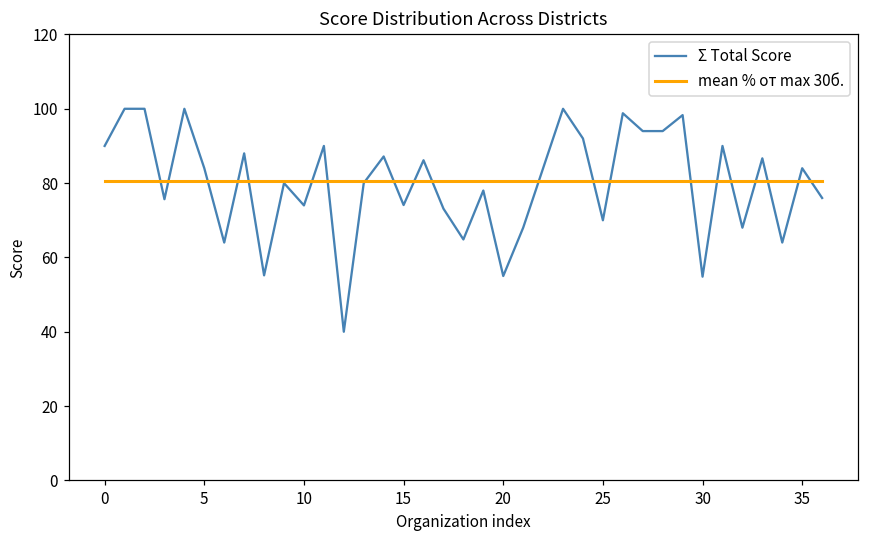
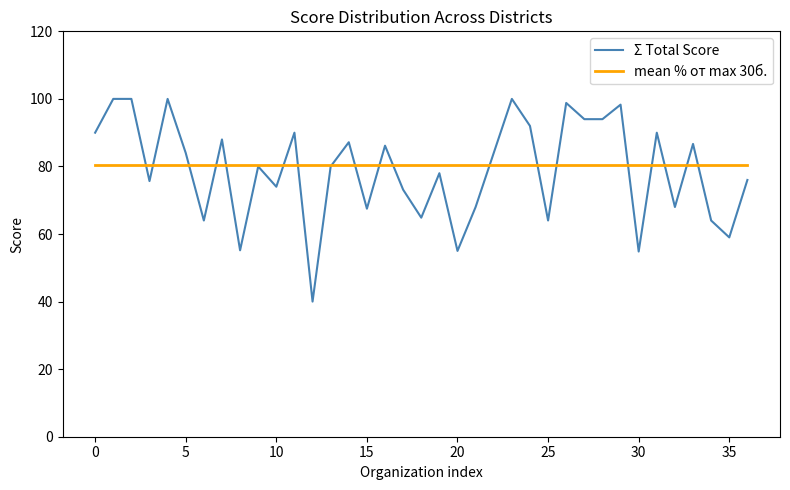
Σ Total Score, 15: 74 -> 68
Σ Total Score, 25: 70 -> 64
Σ Total Score, 35: 84 -> 59
